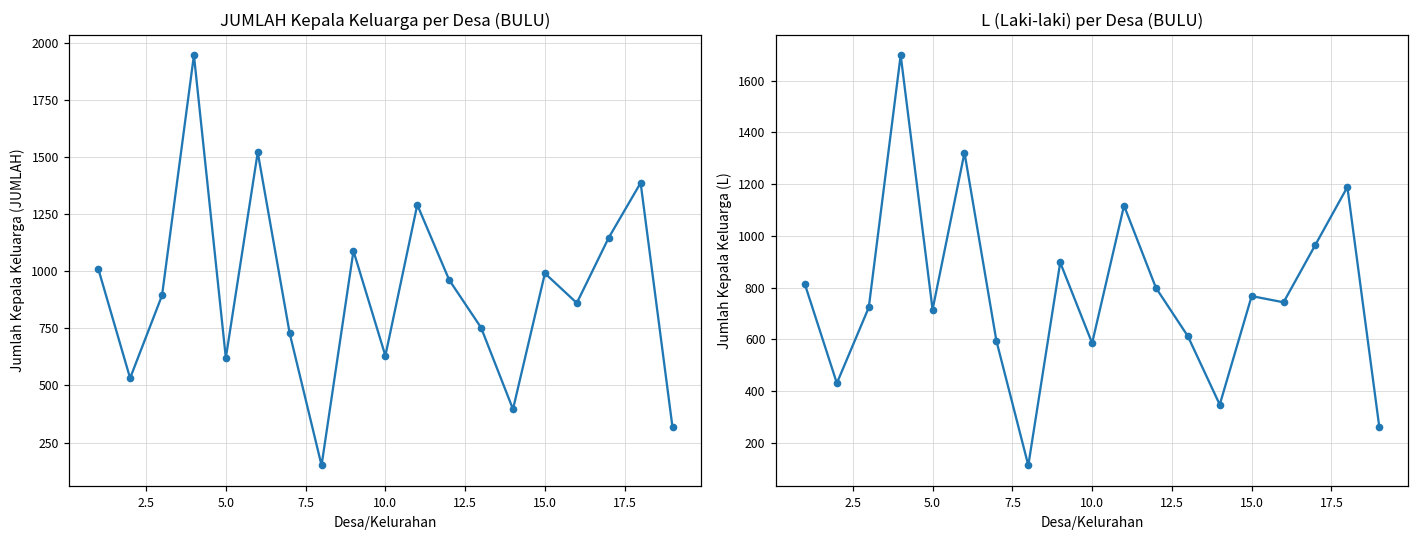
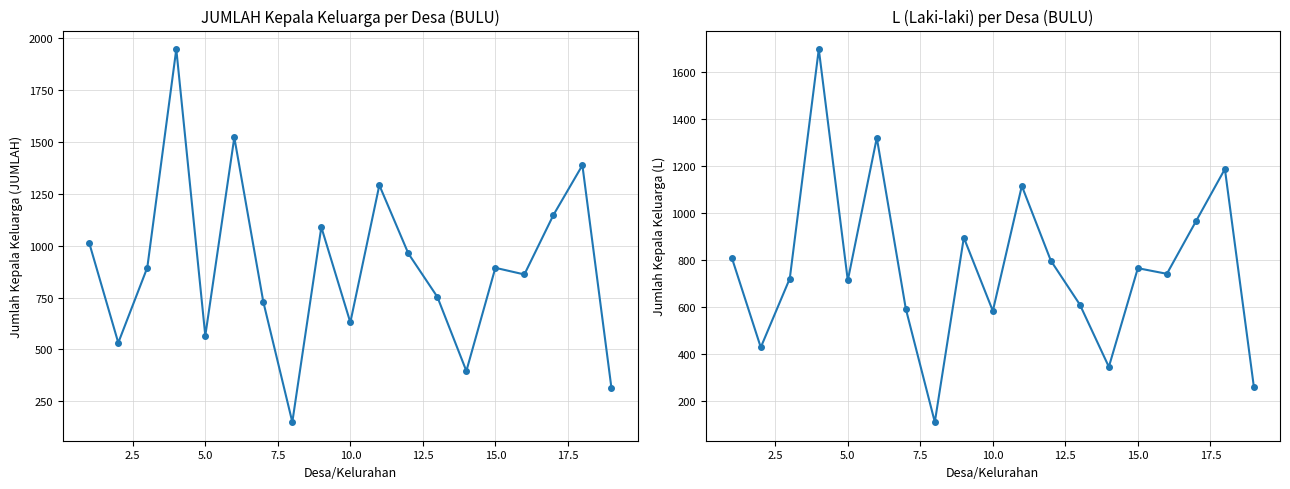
JUMLAH Kepala Keluarga per Desa (BULU), 5.0: 620 -> 570
JUMLAH Kepala Keluarga per Desa (BULU), 15.0: 990 -> 890
